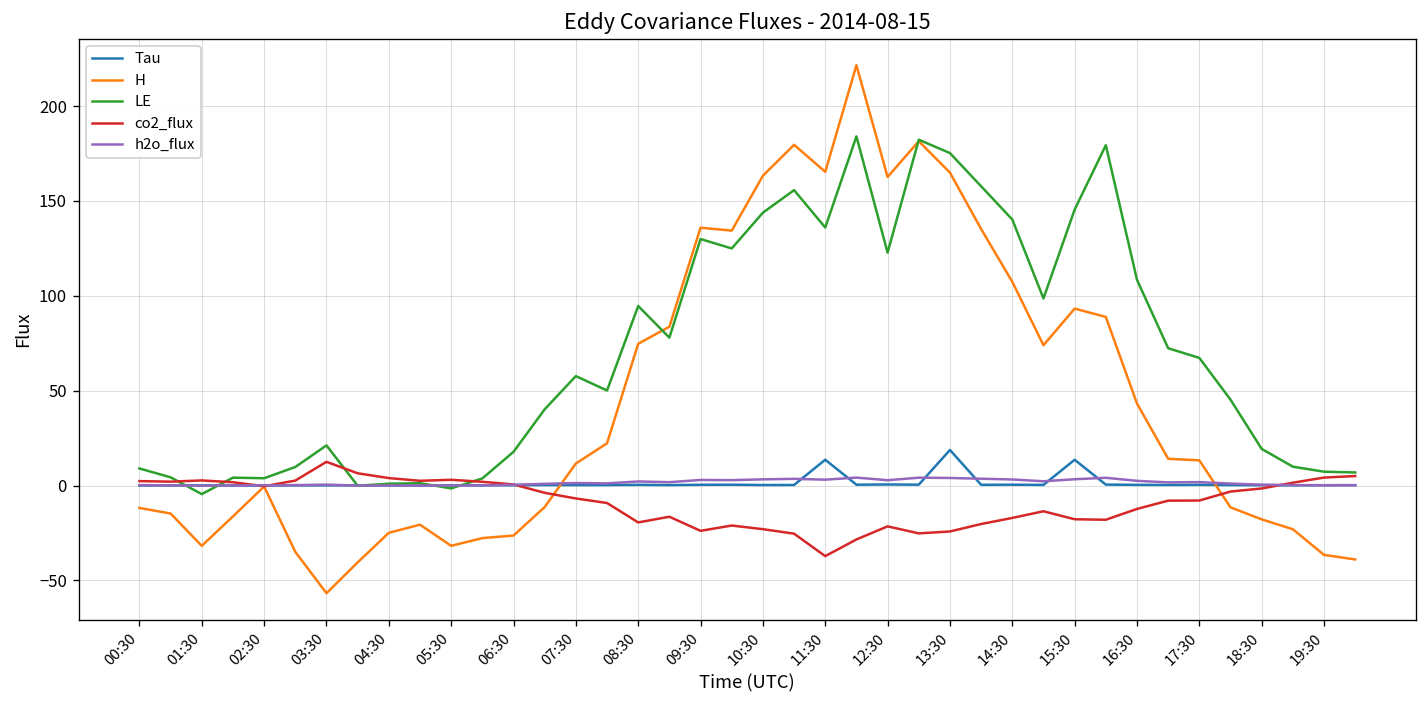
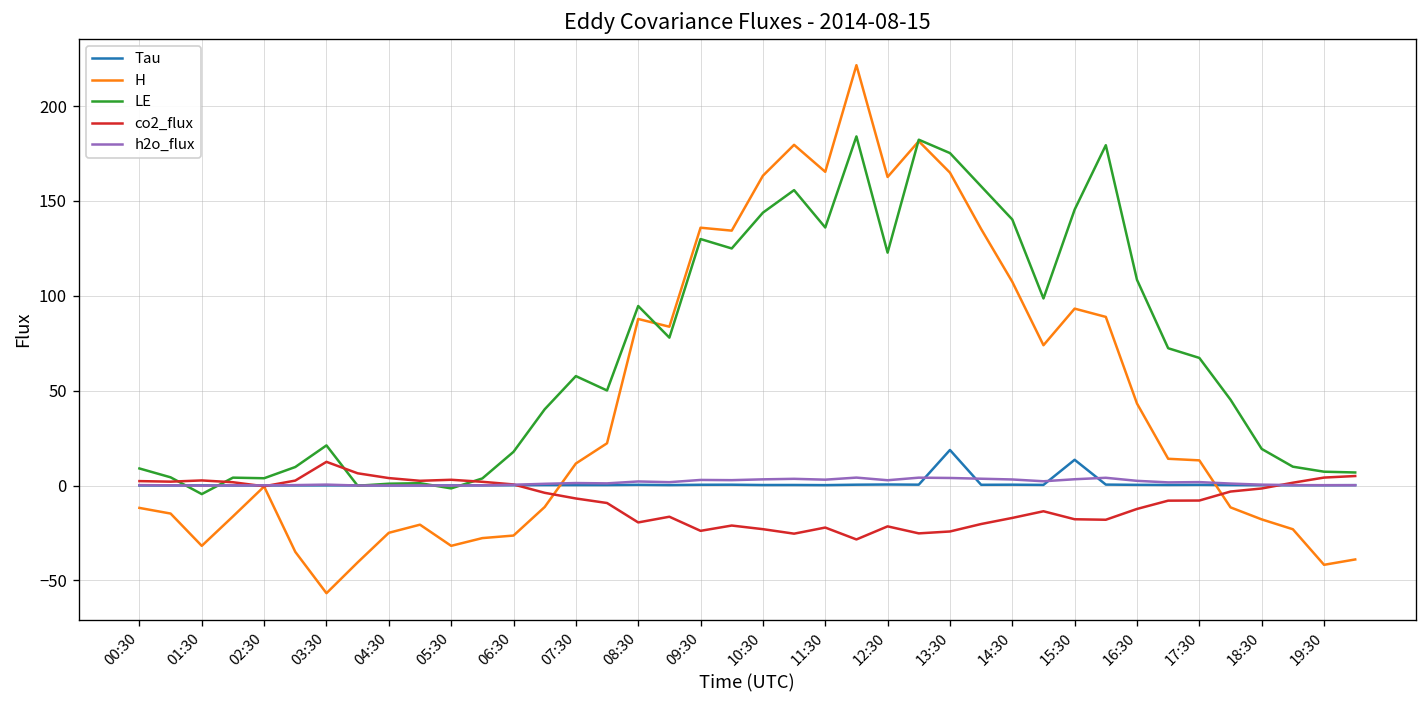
H, 08:30: 75 -> 88
Tau, 11:30: 14 -> 0
co2_flux, 11:30: -37 -> -22
H, 19:30: -37 -> -42
